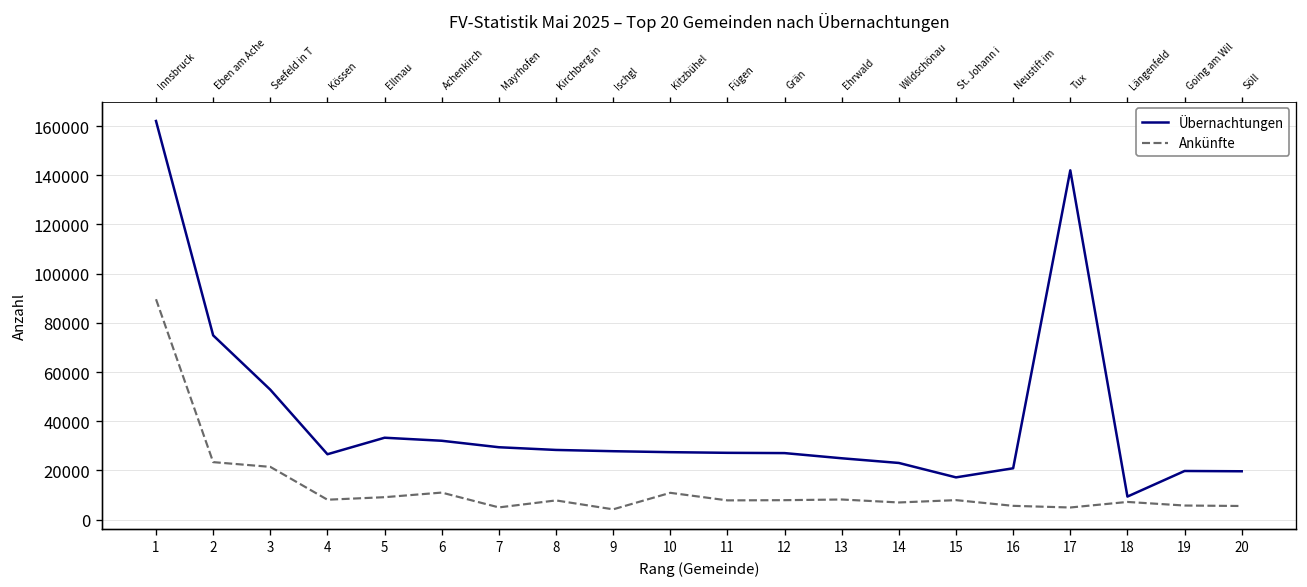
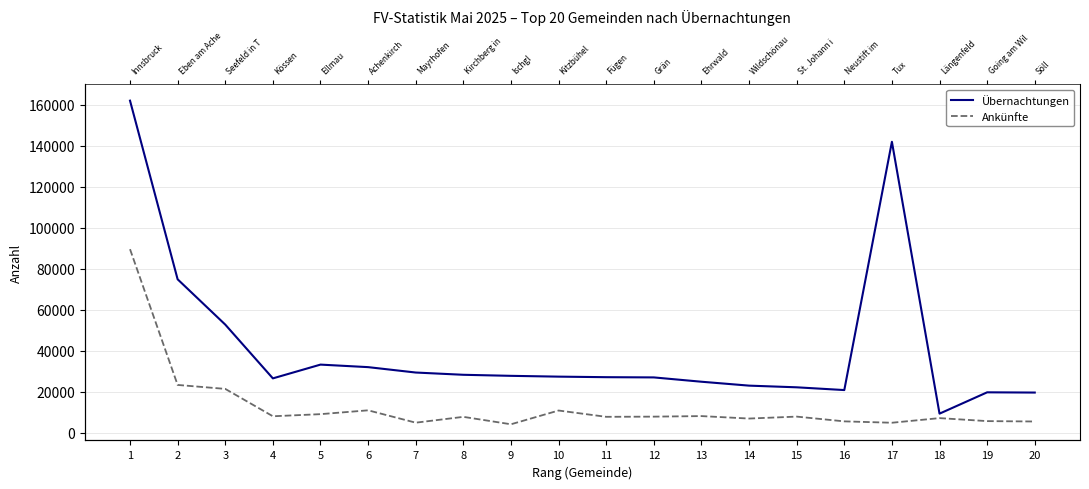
Übernachtungen, 15: 17000 -> 22000
